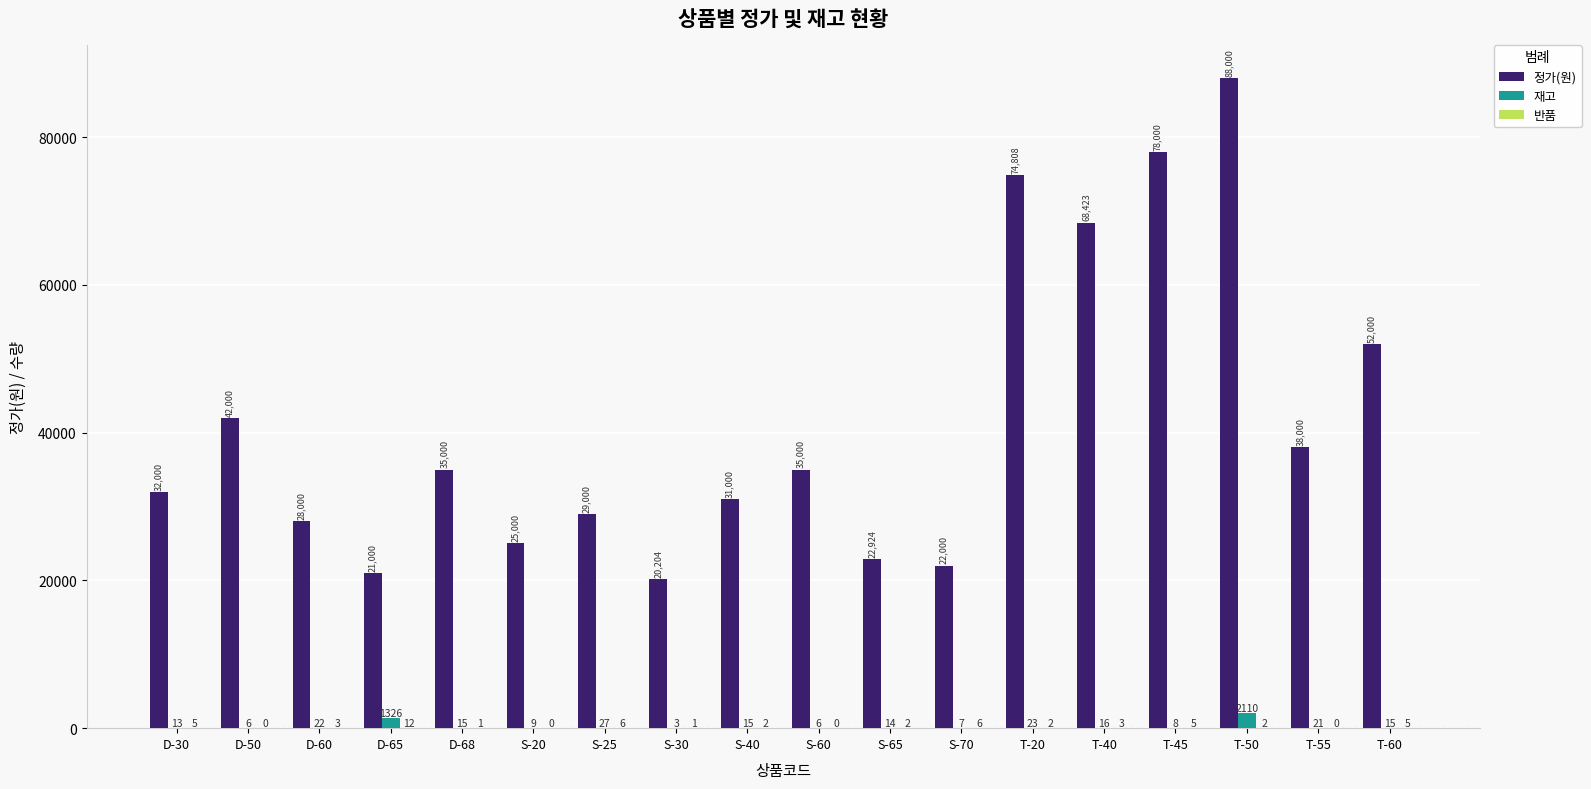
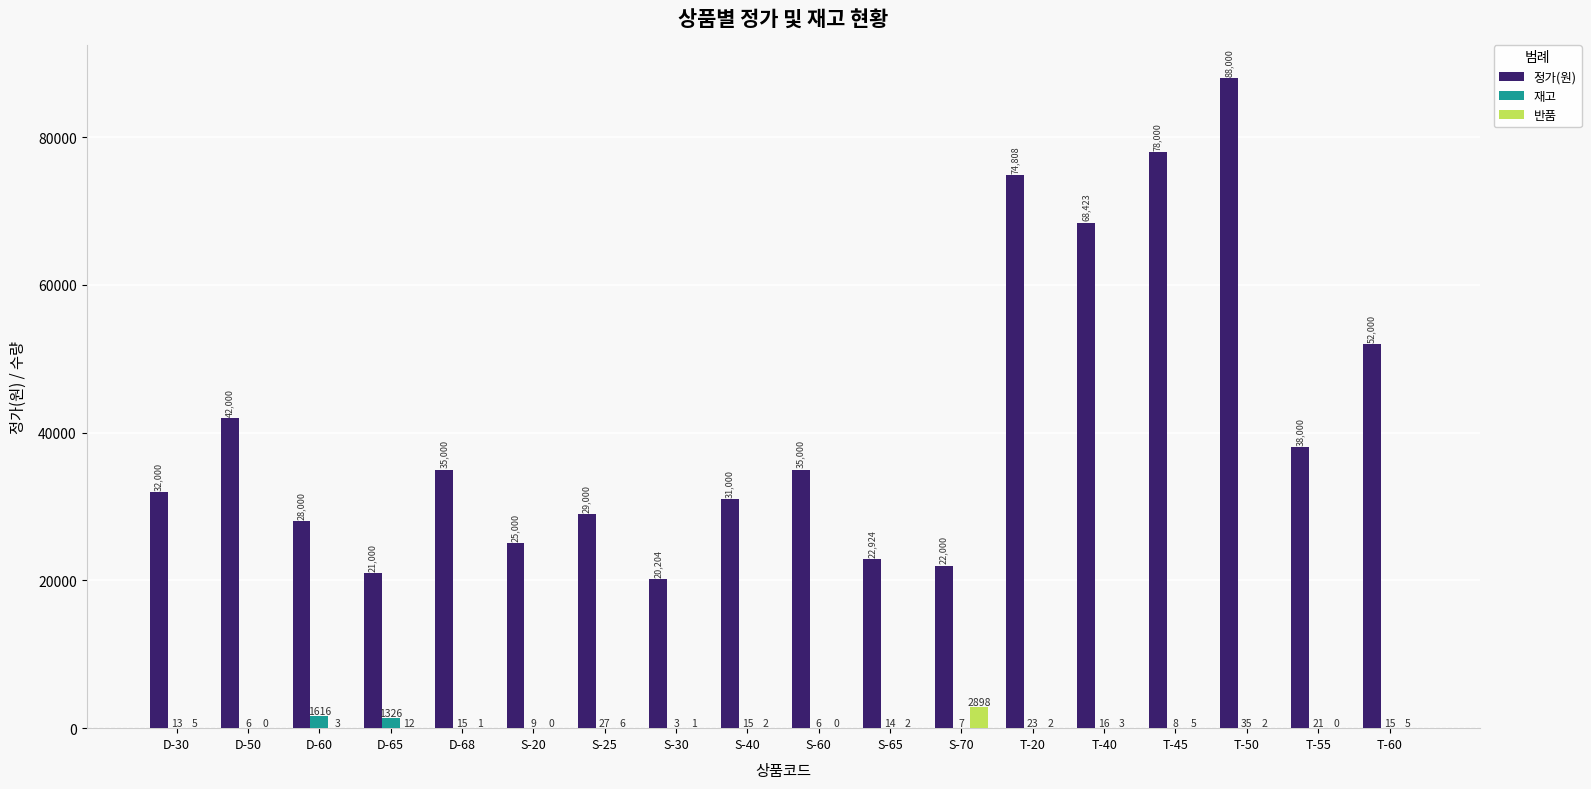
재고, D-60: 22 -> 1616
반품, S-70: 6 -> 2898
재고, T-50: 2110 -> 35
